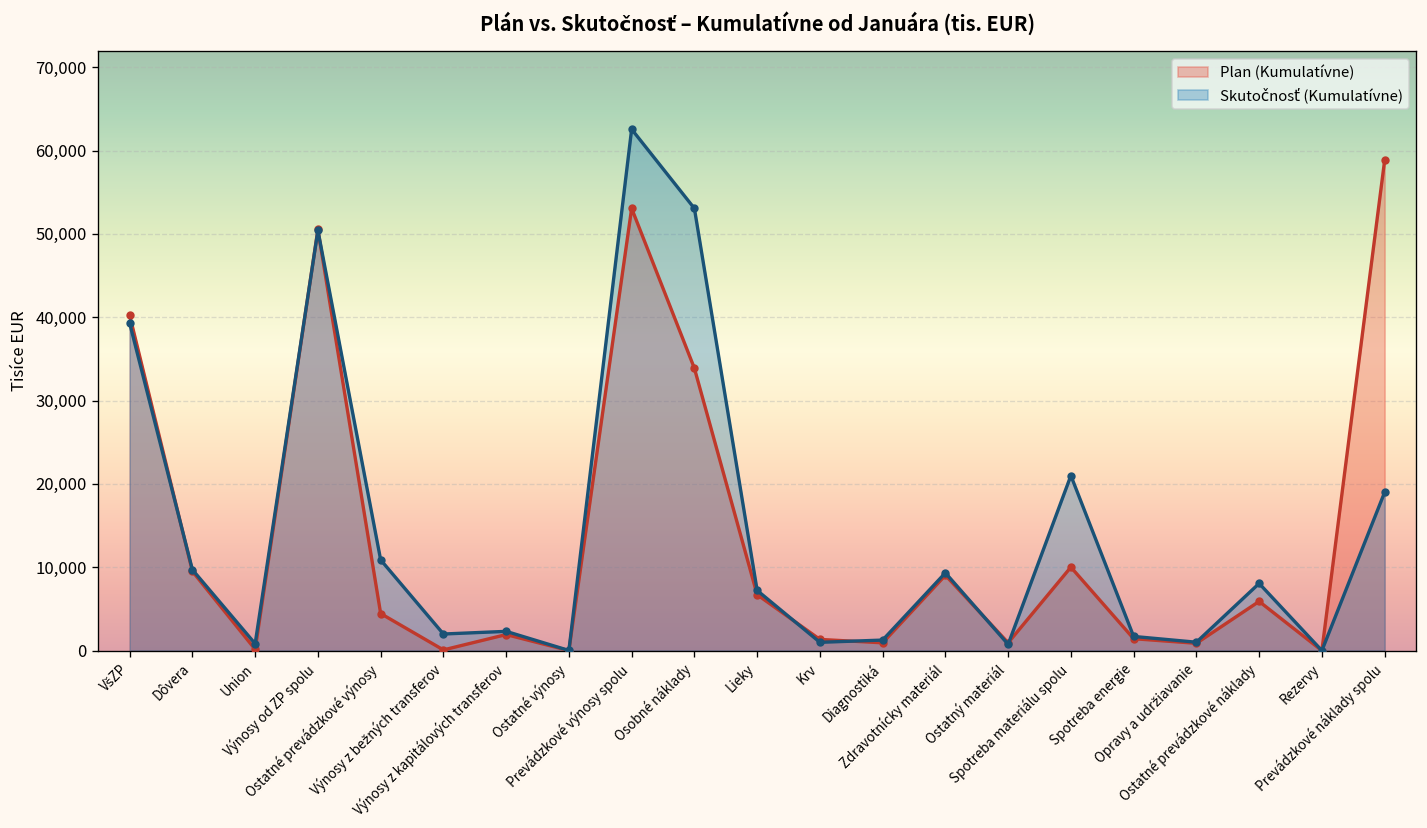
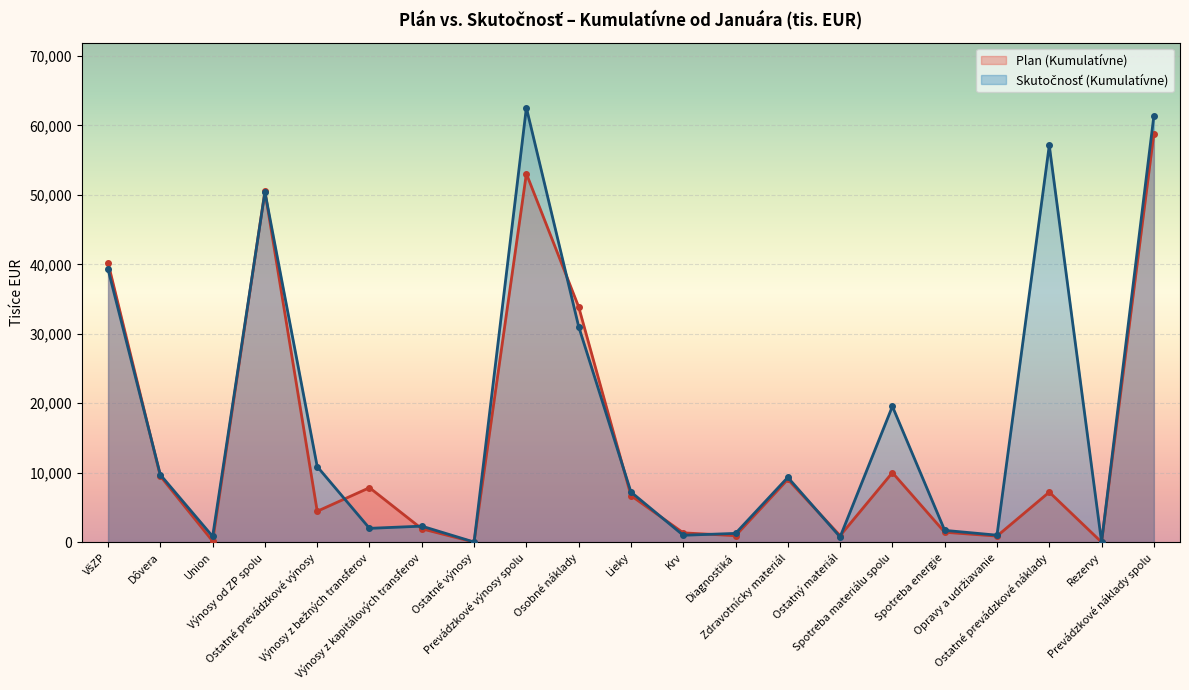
Plan (Kumulatívne), Výnosy z bežných transferov: 0 -> 8,000
Skutočnosť (Kumulatívne), Osobné náklady: 53,000 -> 31,000
Skutočnosť (Kumulatívne), Spotreba materiálu spolu: 21,000 -> 20,000
Plan (Kumulatívne), Ostatné prevádzkové náklady: 6,000 -> 7,000
Skutočnosť (Kumulatívne), Ostatné prevádzkové náklady: 8,000 -> 57,000
Skutočnosť (Kumulatívne), Prevádzkové náklady spolu: 19,000 -> 61,000
